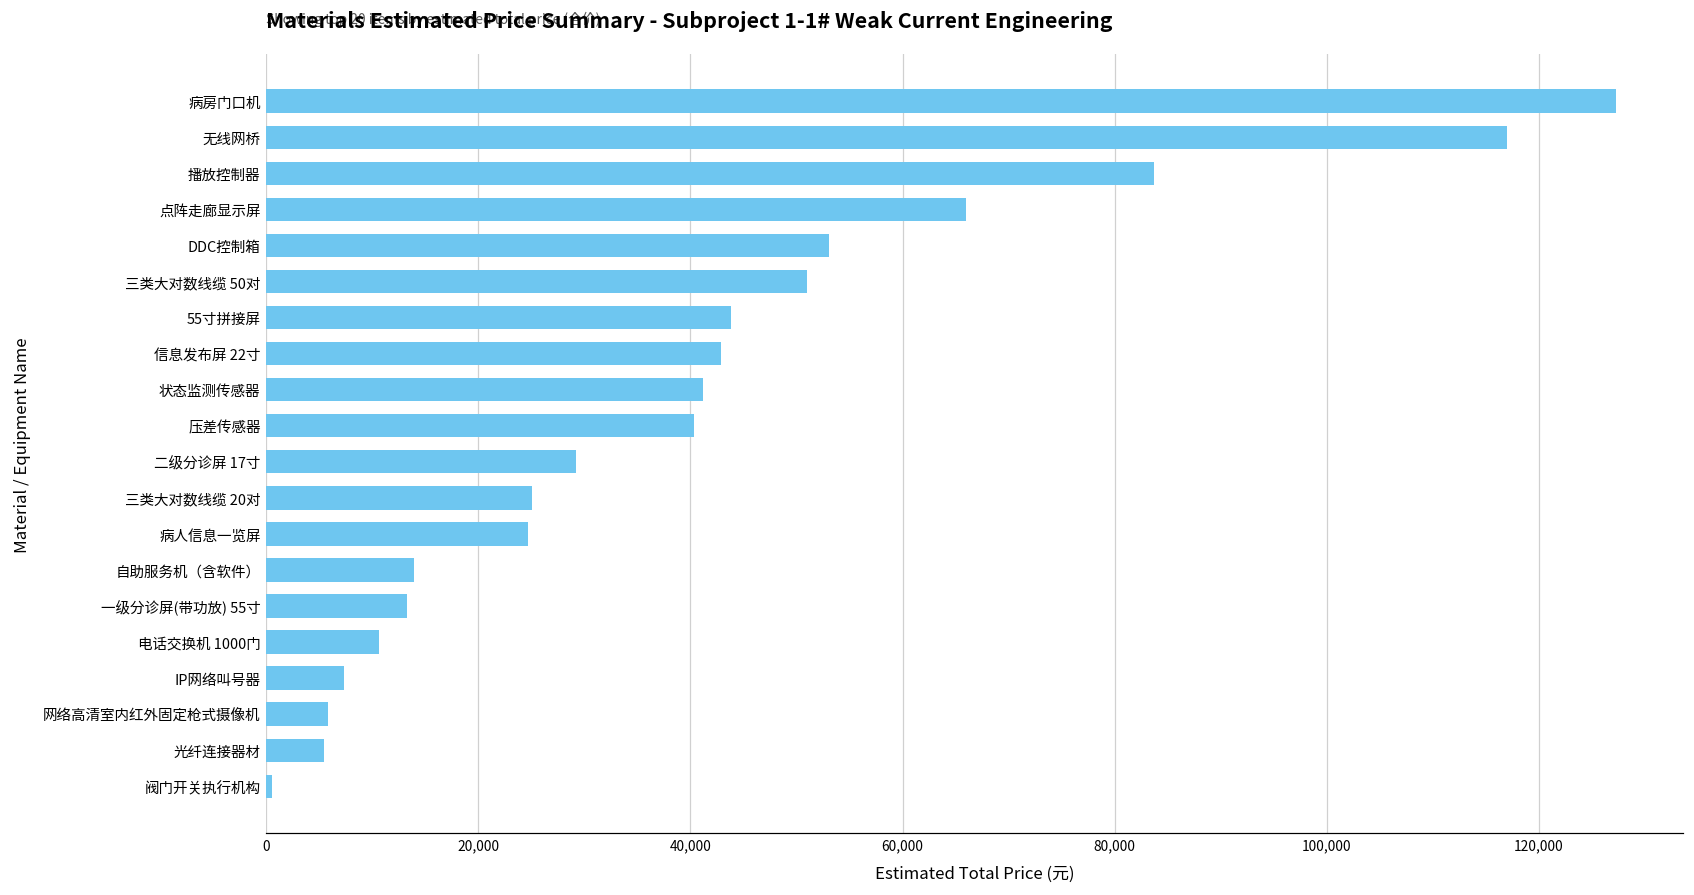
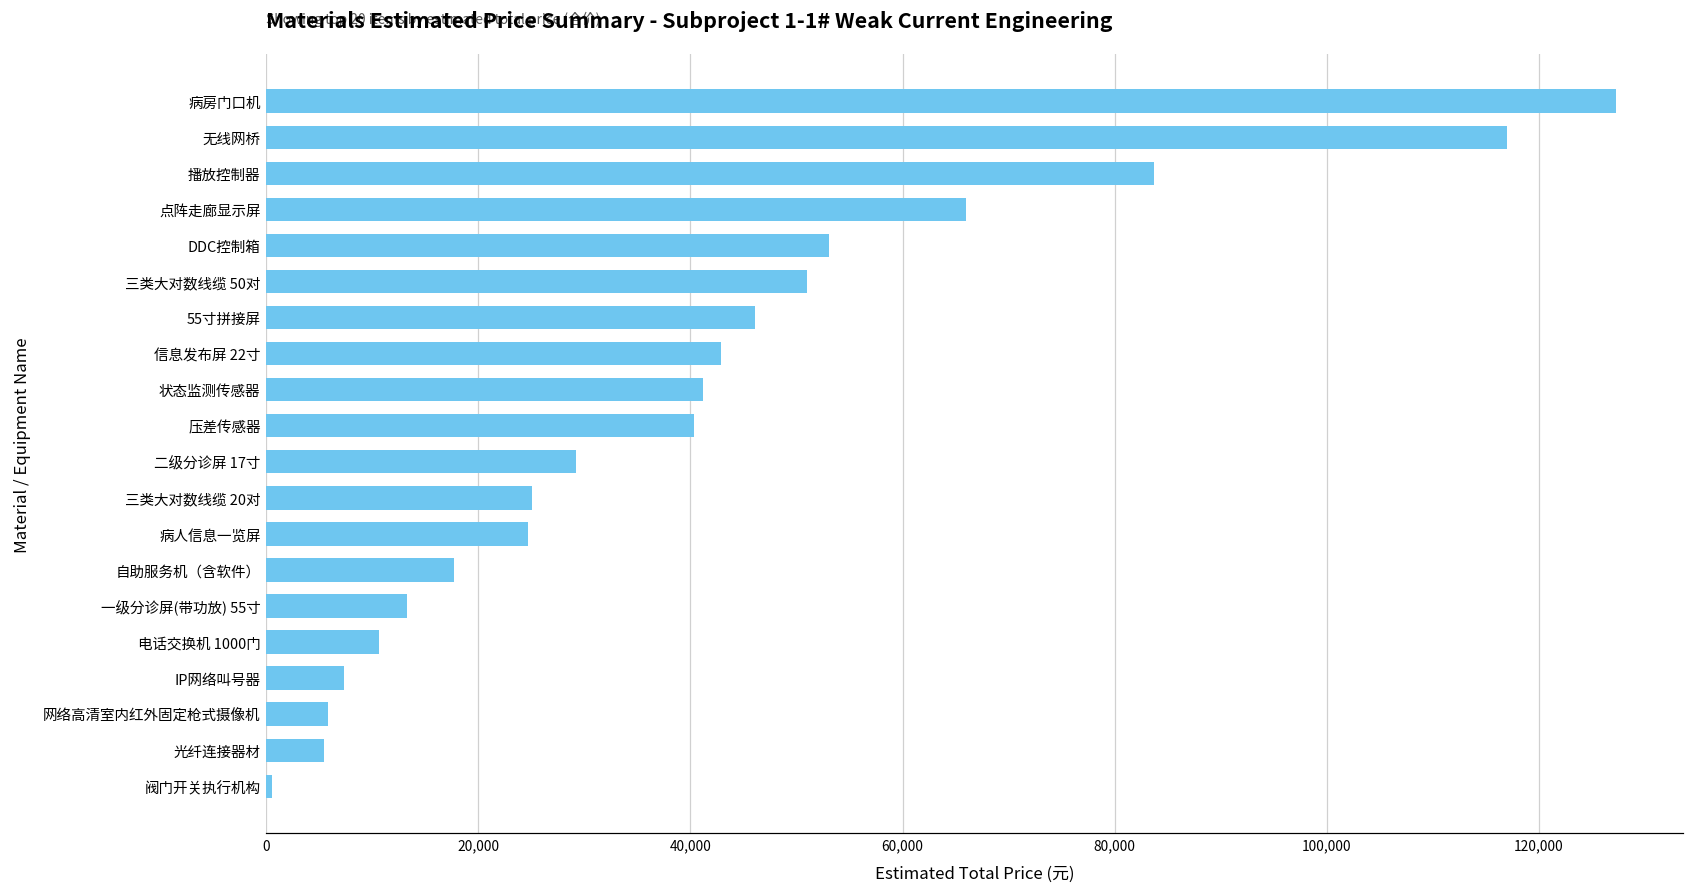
55寸拼接屏: 44,000 -> 46,000
自助服务机（含软件）: 14,000 -> 18,000
